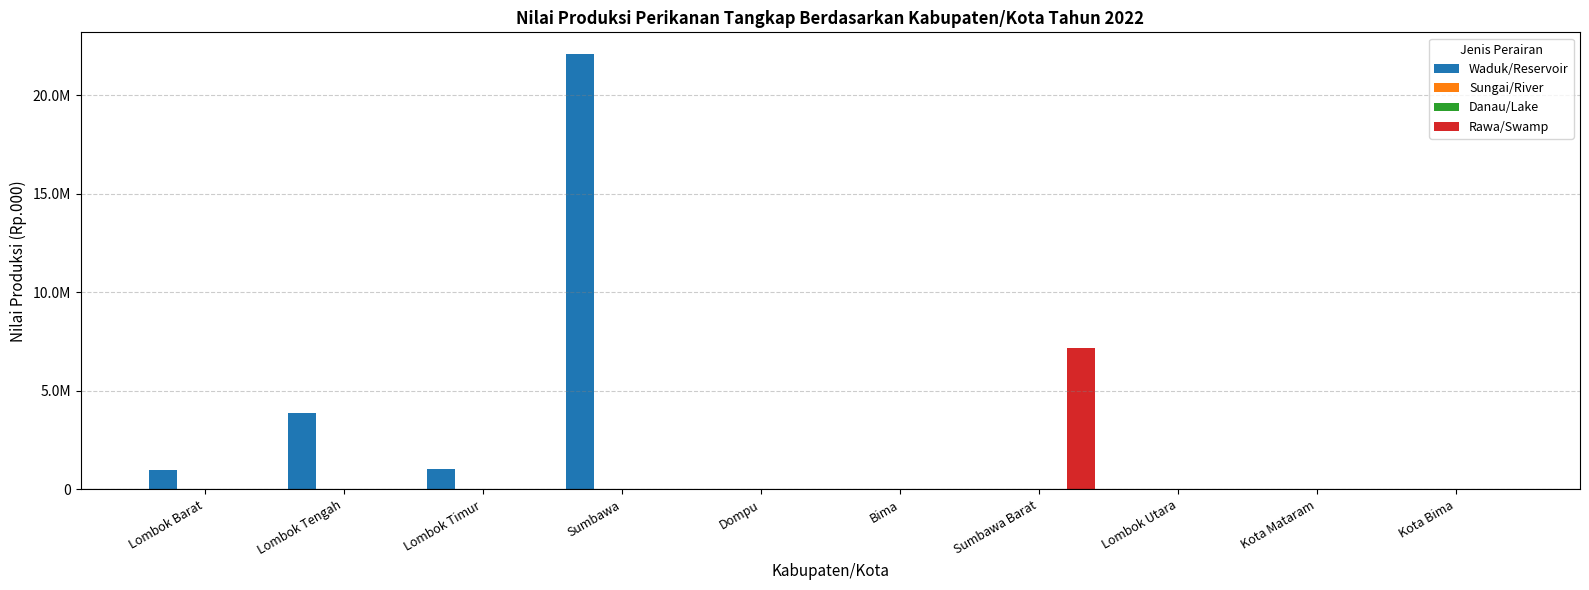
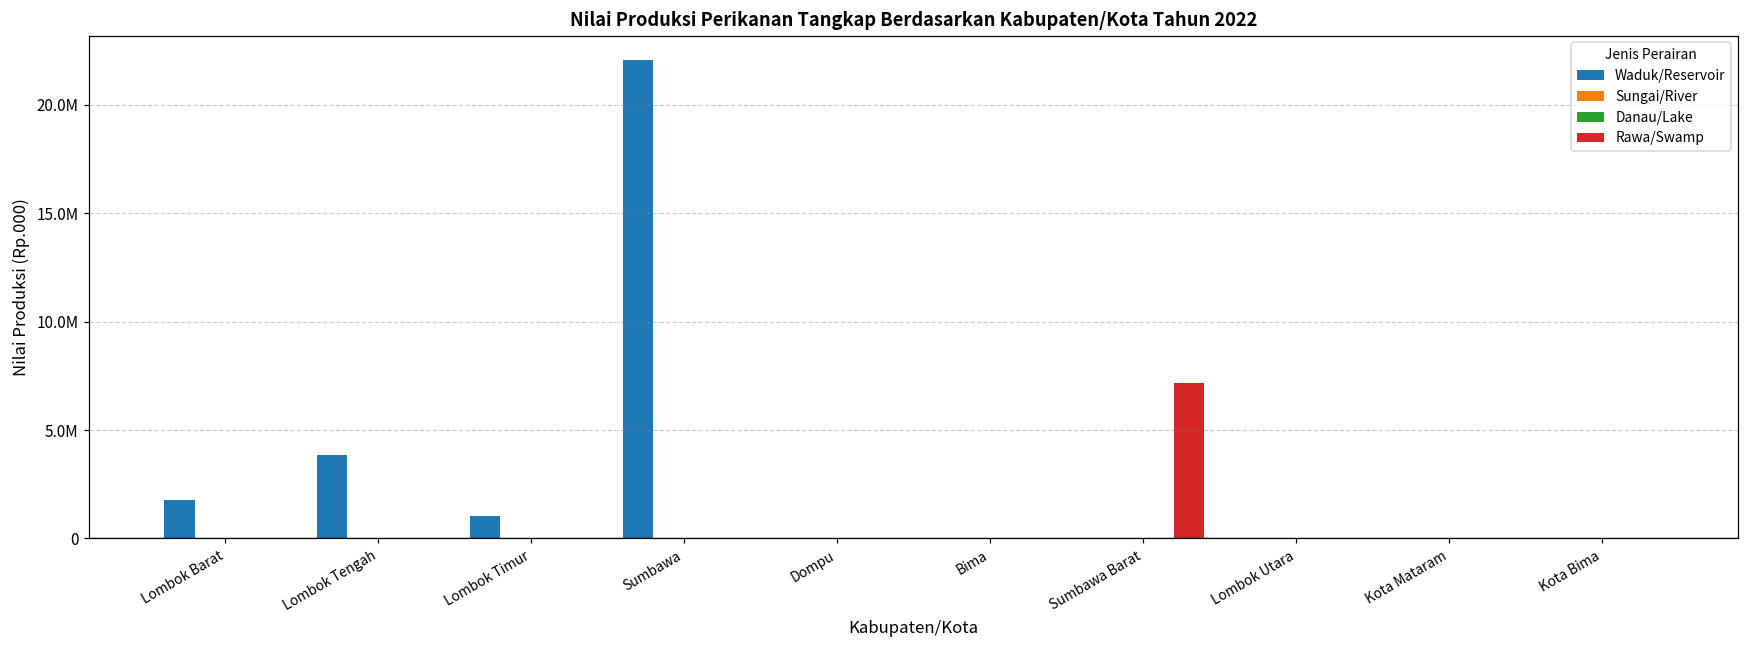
Waduk/Reservoir, Lombok Barat: 1000000 -> 1800000
